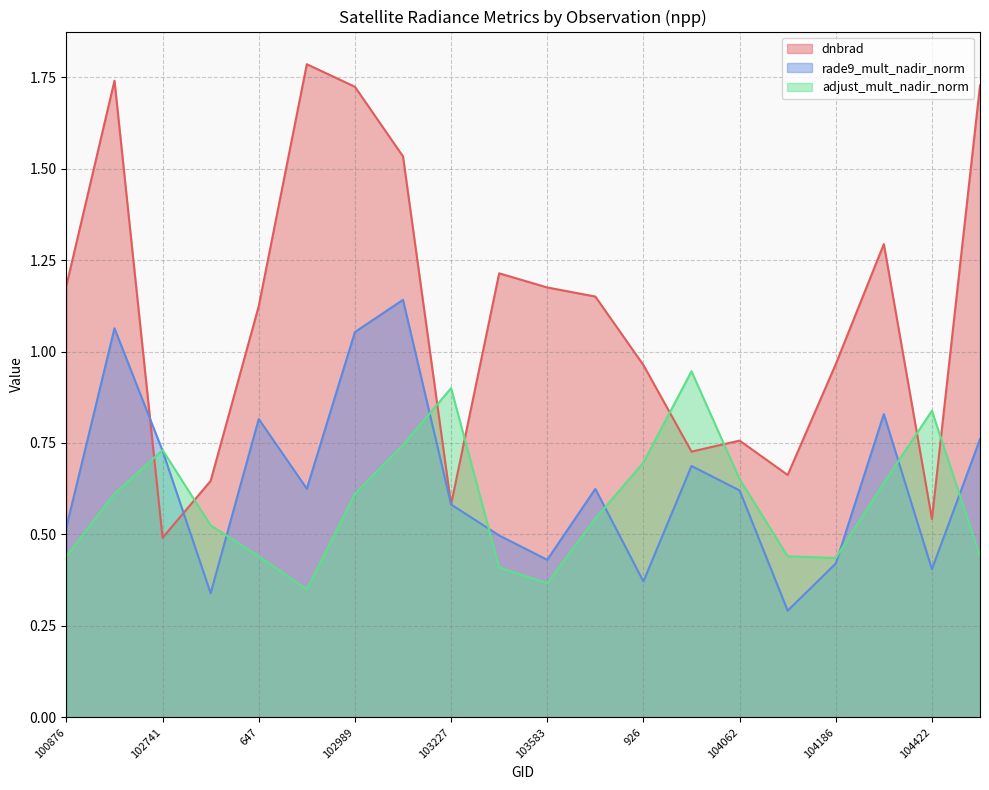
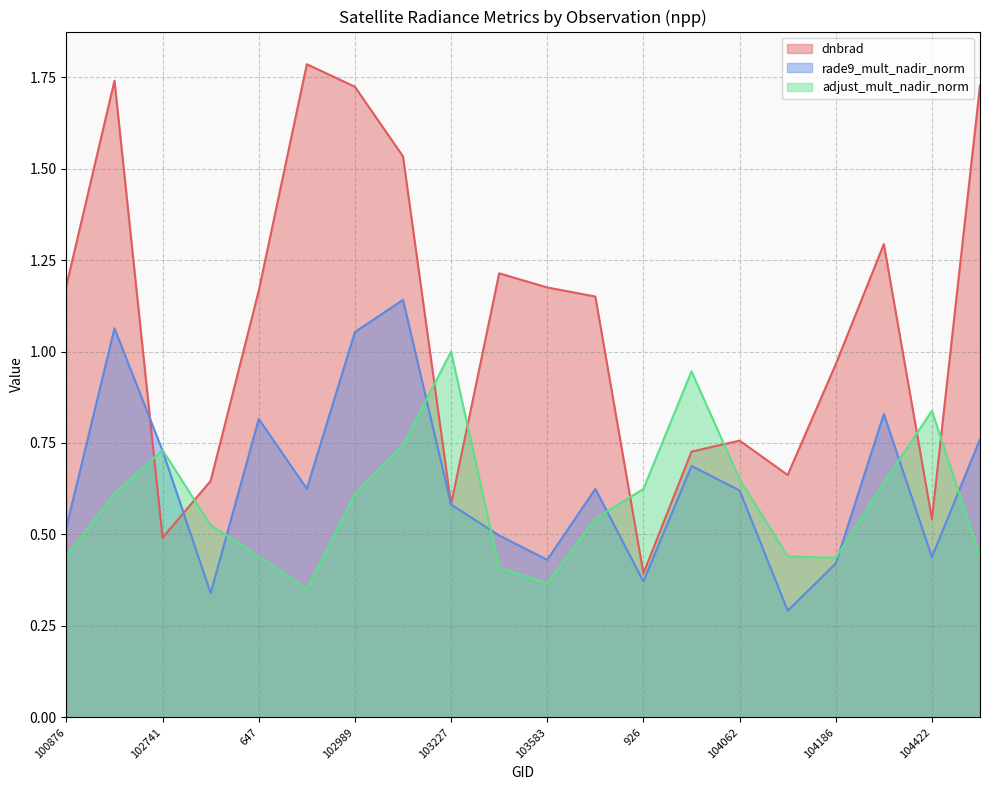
dnbrad, 647: 1.12 -> 1.17
adjust_mult_nadir_norm, 103227: 0.9 -> 1.0
dnbrad, 926: 0.96 -> 0.39
adjust_mult_nadir_norm, 926: 0.70 -> 0.62
rade9_mult_nadir_norm, 104422: 0.41 -> 0.44
